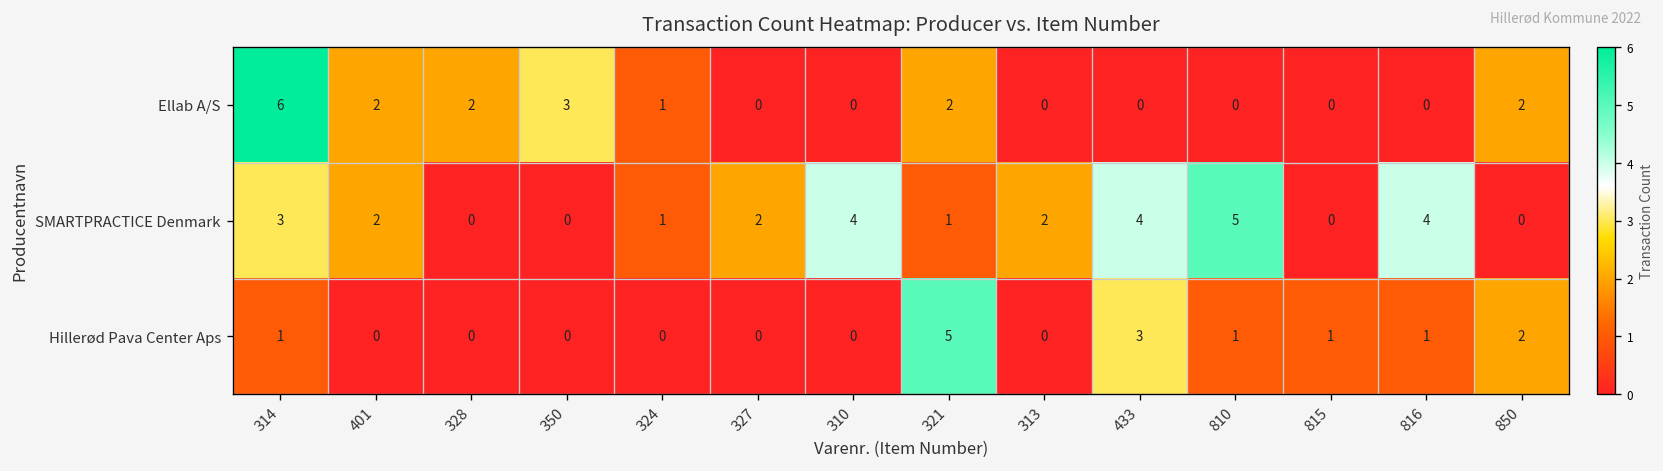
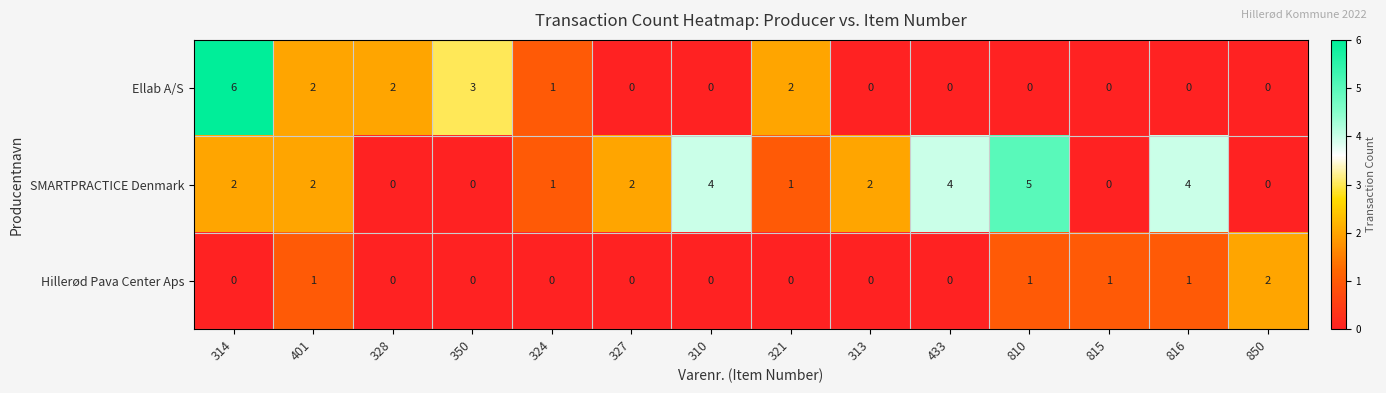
Ellab A/S, 850: 2 -> 0
SMARTPRACTICE Denmark, 314: 3 -> 2
Hillerød Pava Center Aps, 314: 1 -> 0
Hillerød Pava Center Aps, 401: 0 -> 1
Hillerød Pava Center Aps, 321: 5 -> 0
Hillerød Pava Center Aps, 433: 3 -> 0
